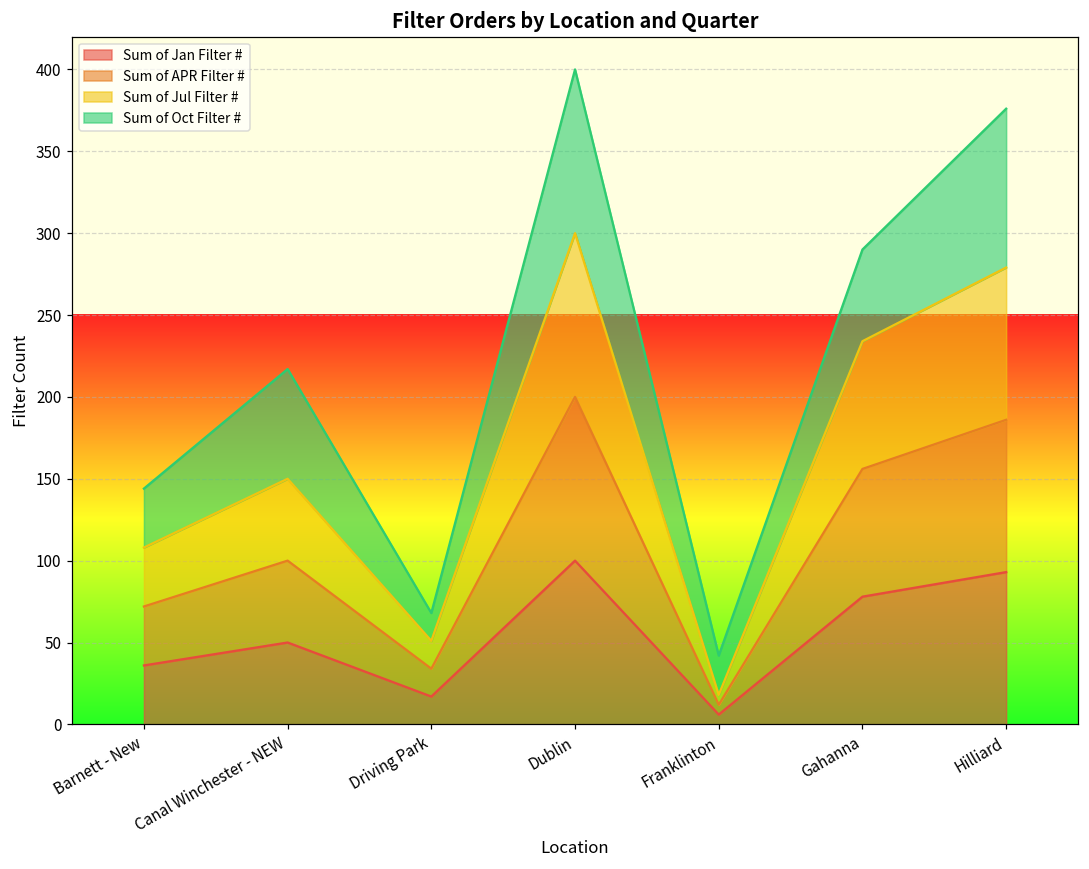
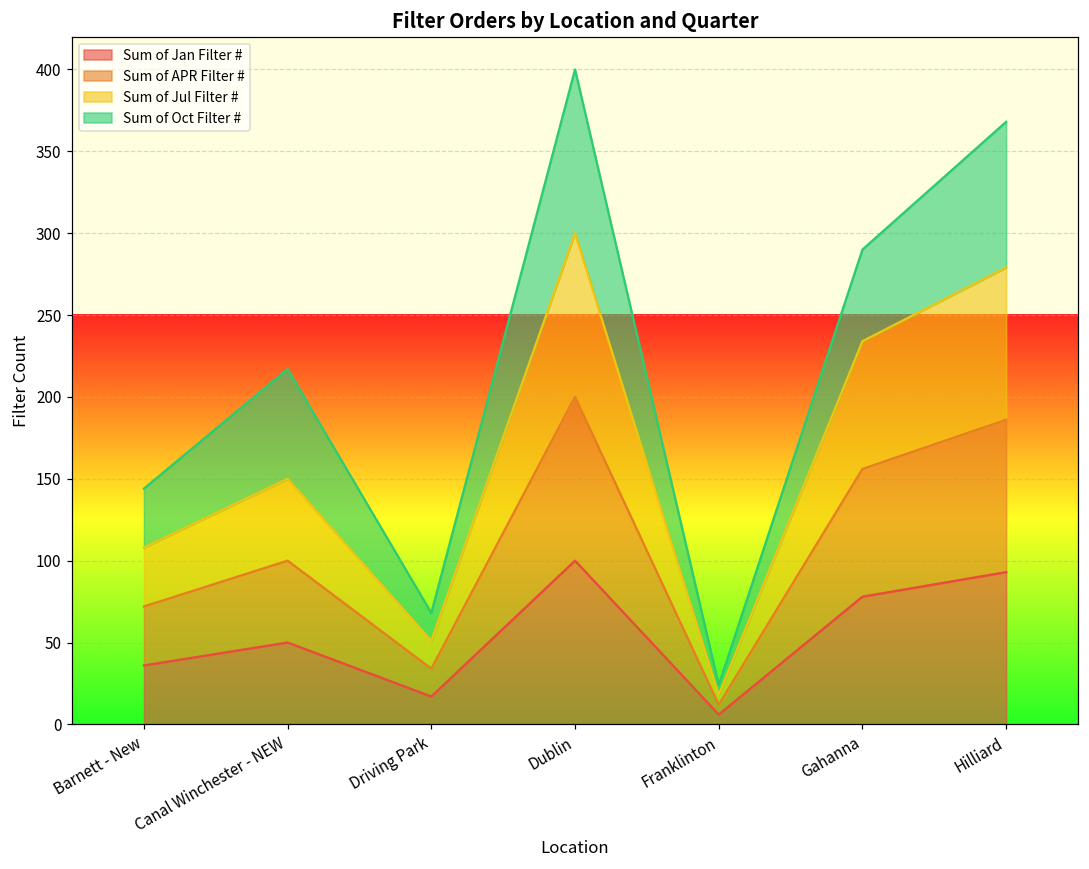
Sum of Oct Filter #, Franklinton: 24 -> 6
Sum of Oct Filter #, Hilliard: 97 -> 89
